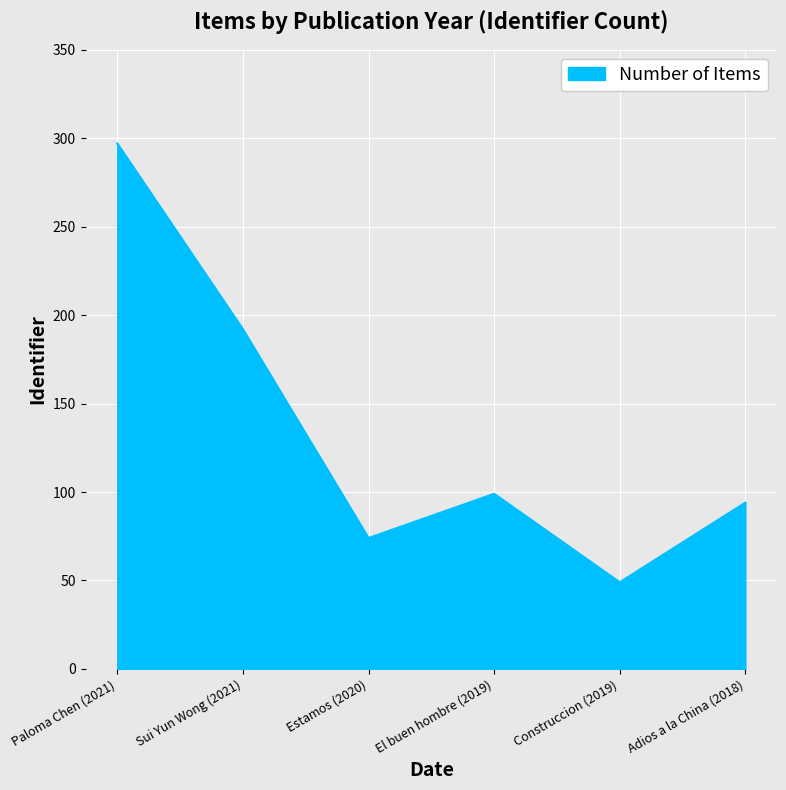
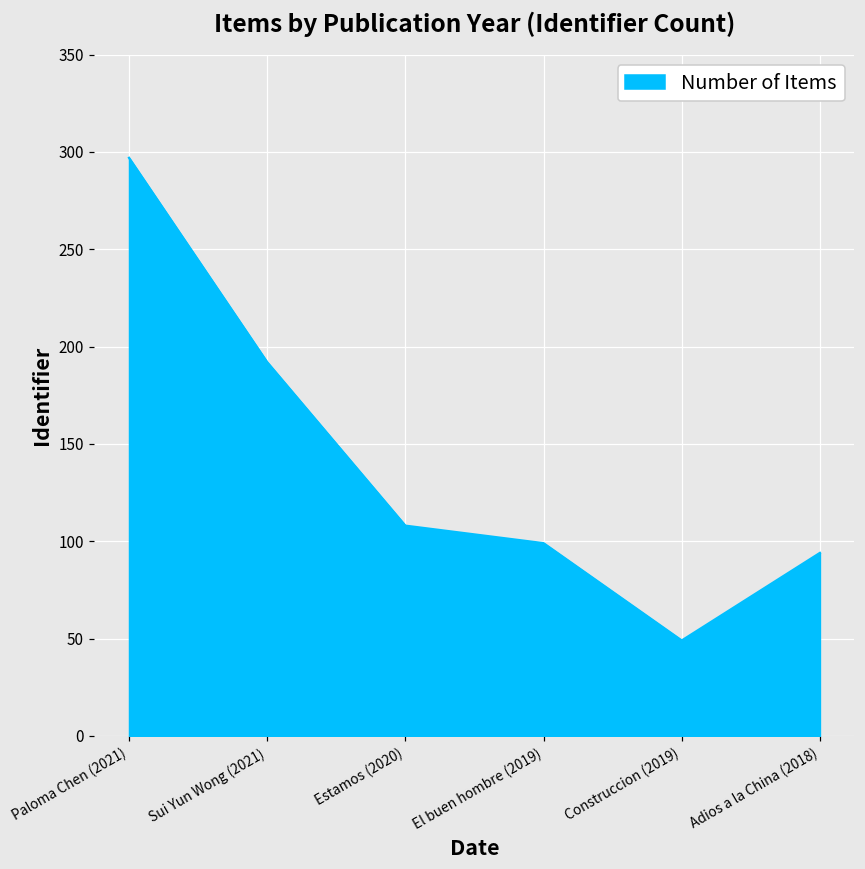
Estamos (2020): 74 -> 108
